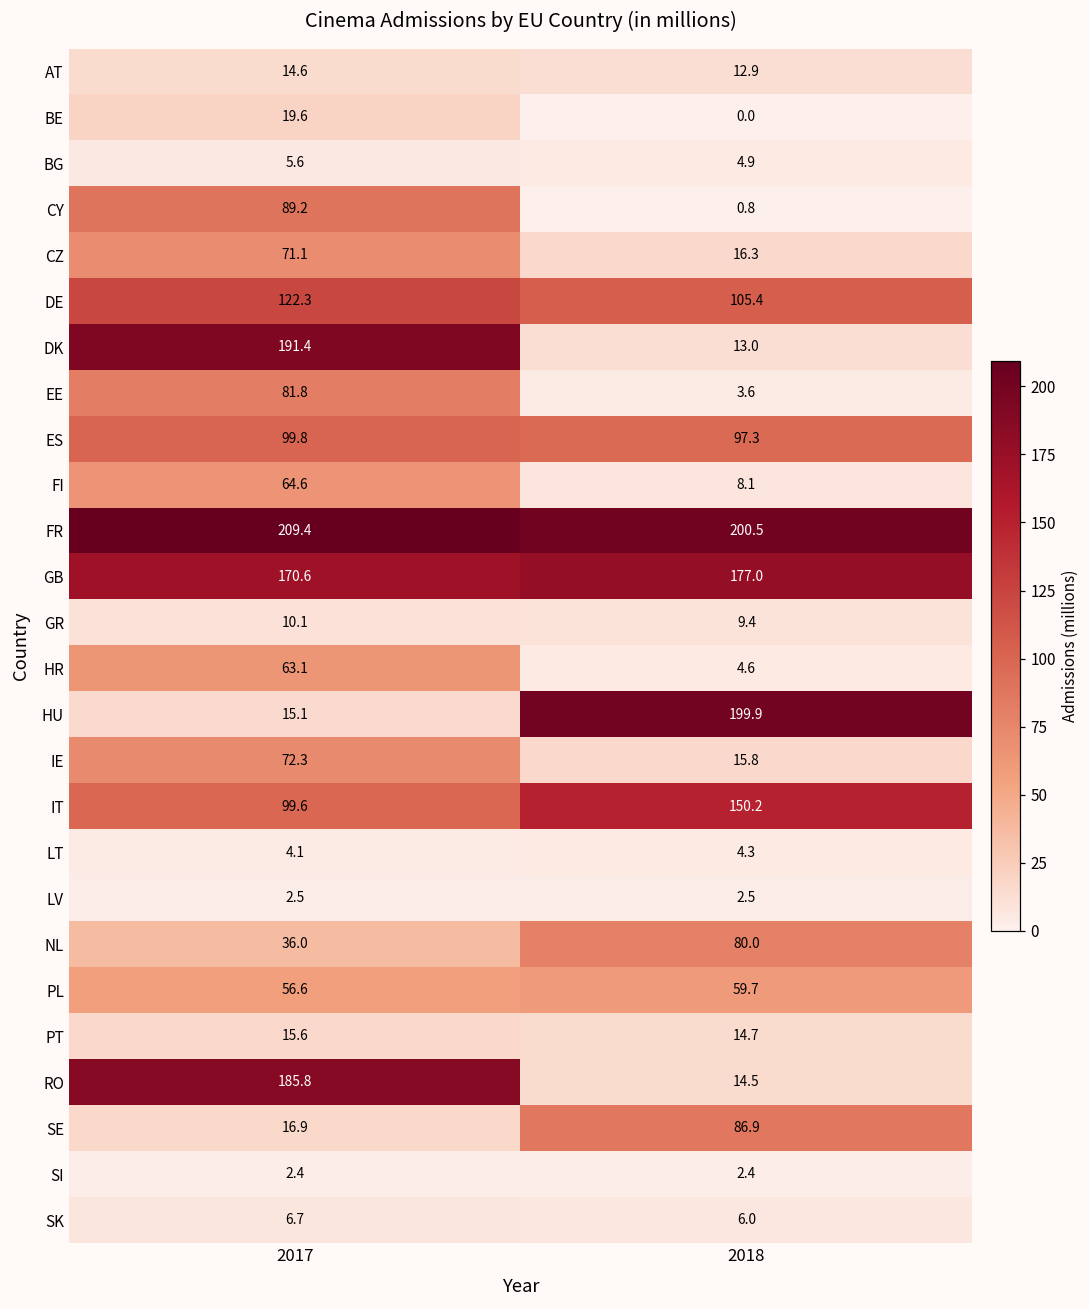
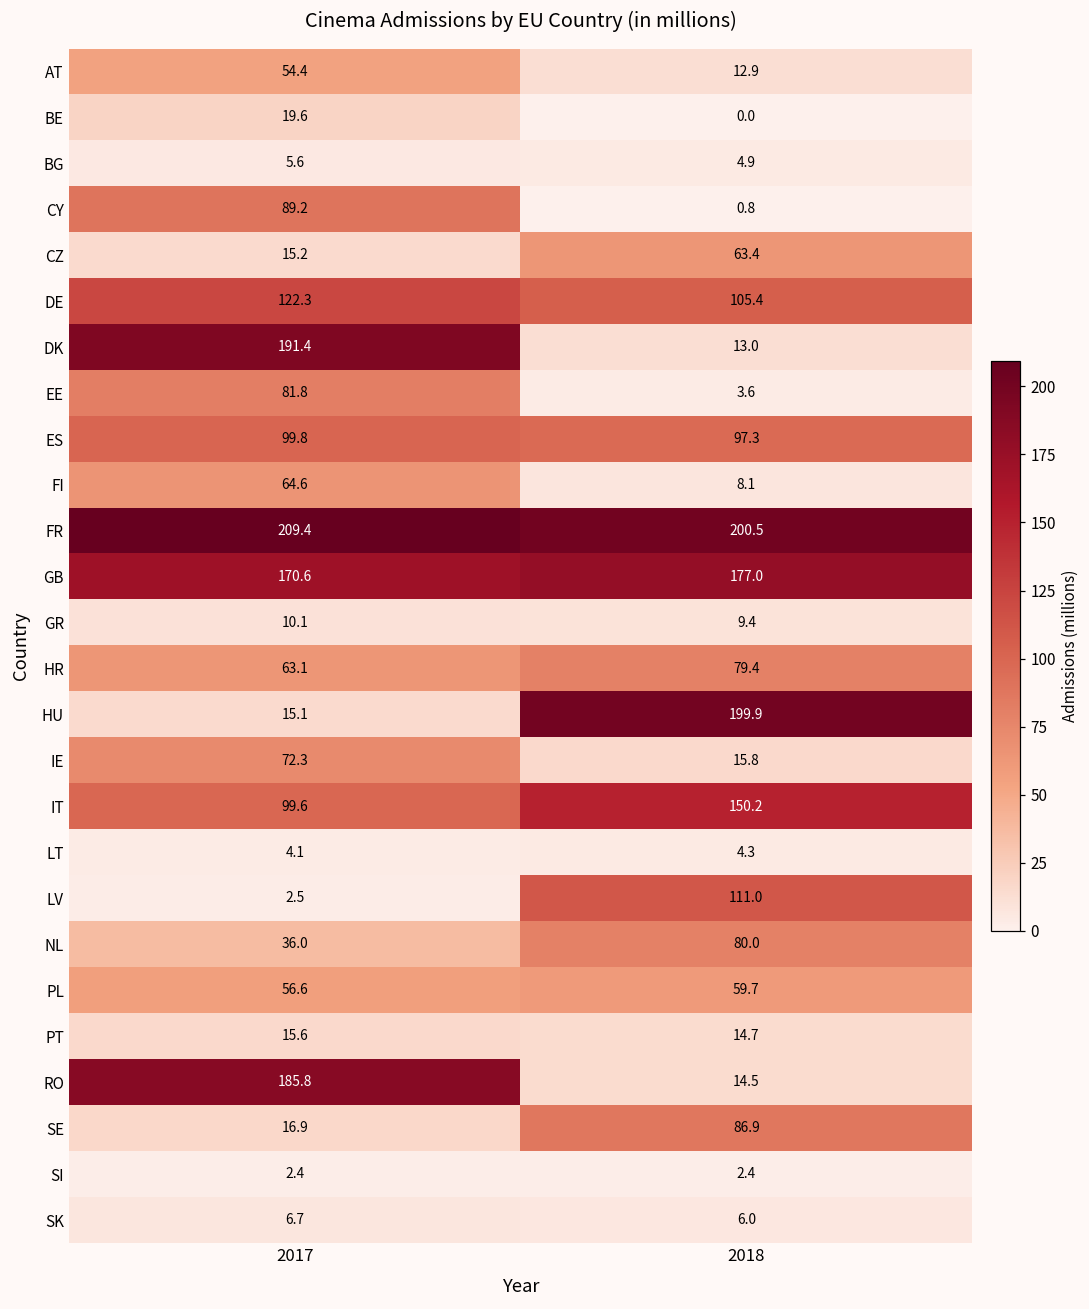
AT, 2017: 14.6 -> 54.4
CZ, 2017: 71.1 -> 15.2
CZ, 2018: 16.3 -> 63.4
HR, 2018: 4.6 -> 79.4
LV, 2018: 2.5 -> 111.0
